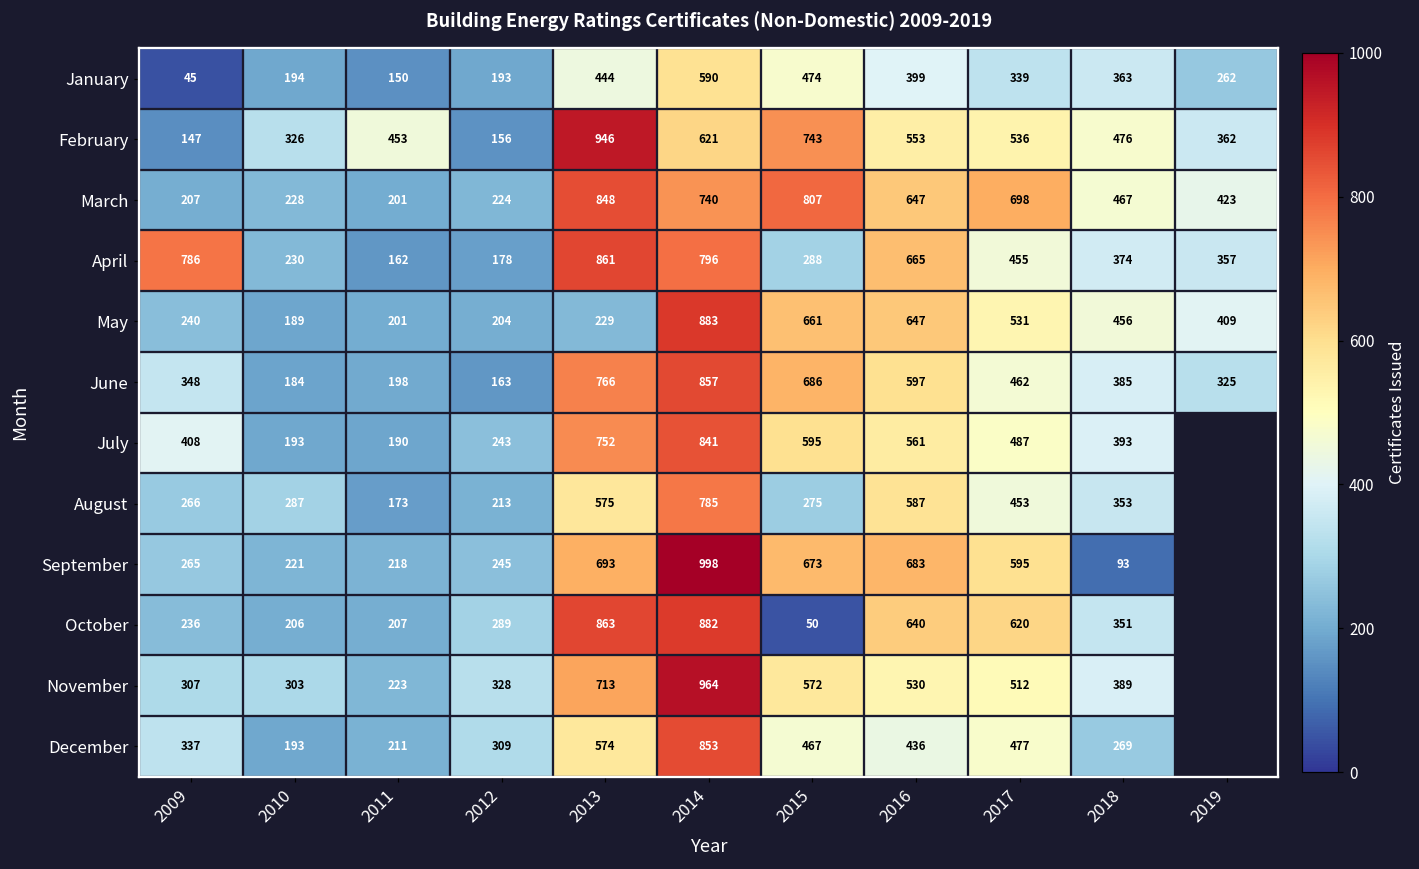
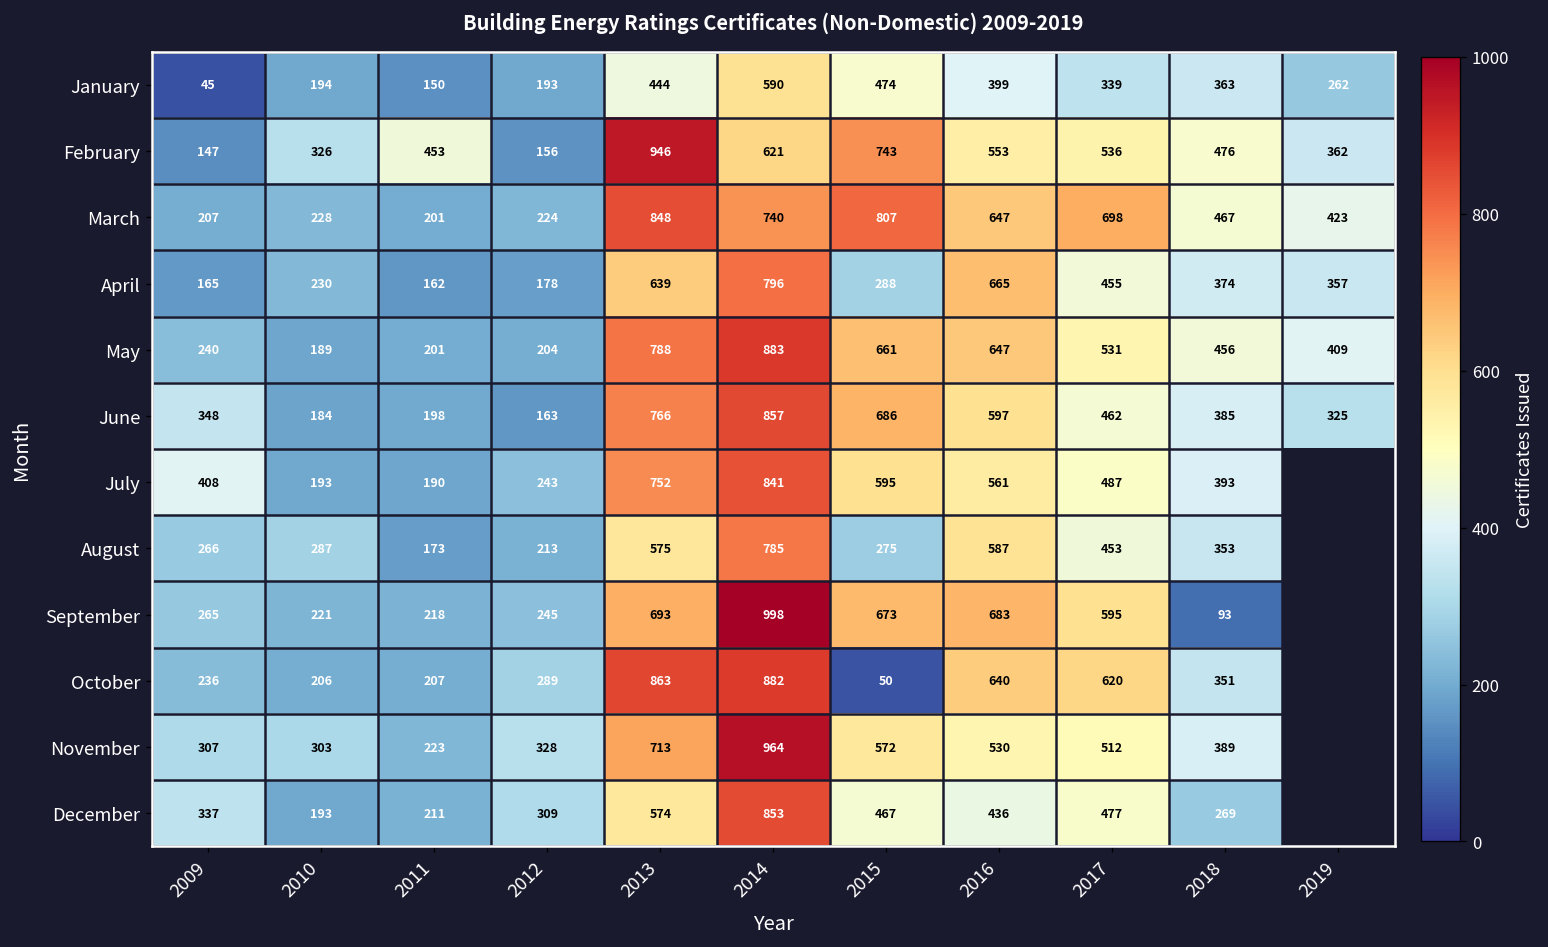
April, 2009: 786 -> 165
April, 2013: 861 -> 639
May, 2013: 229 -> 788
